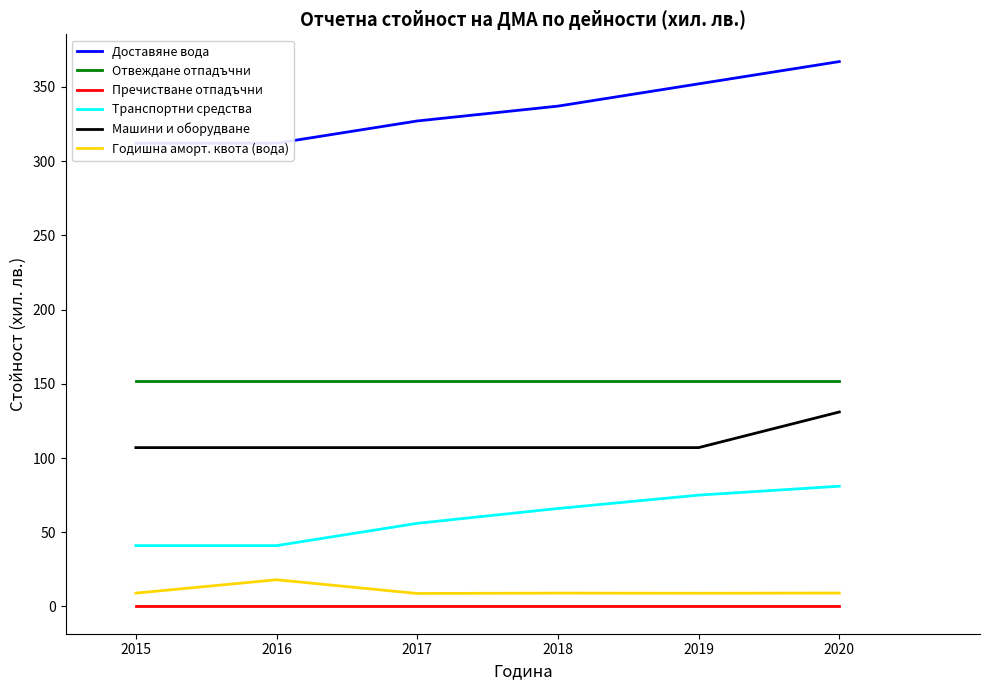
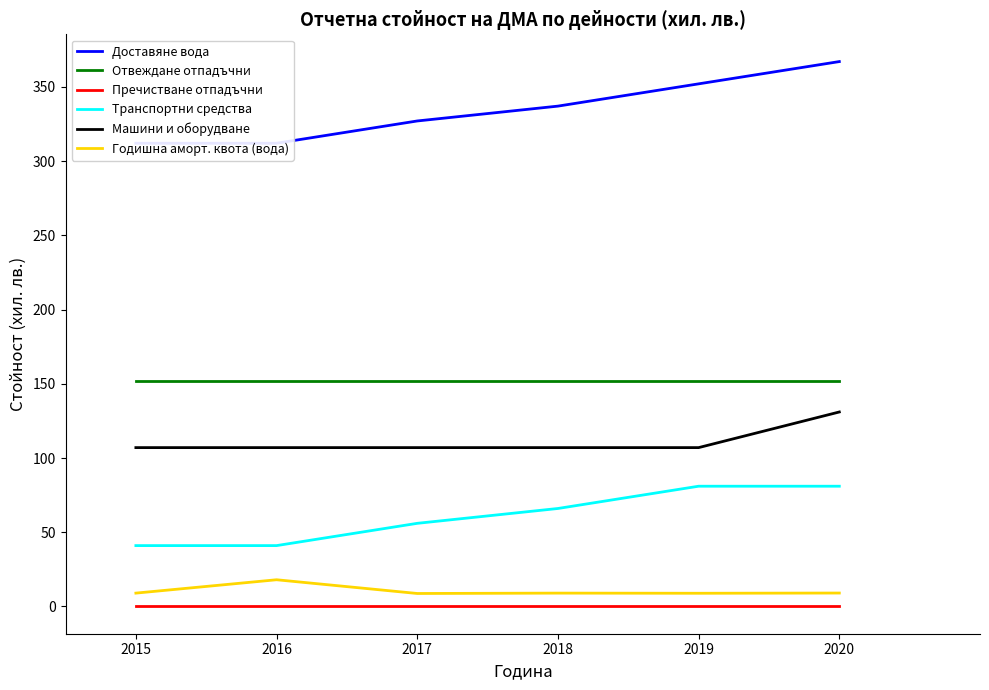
Транспортни средства, 2019: 75 -> 81
